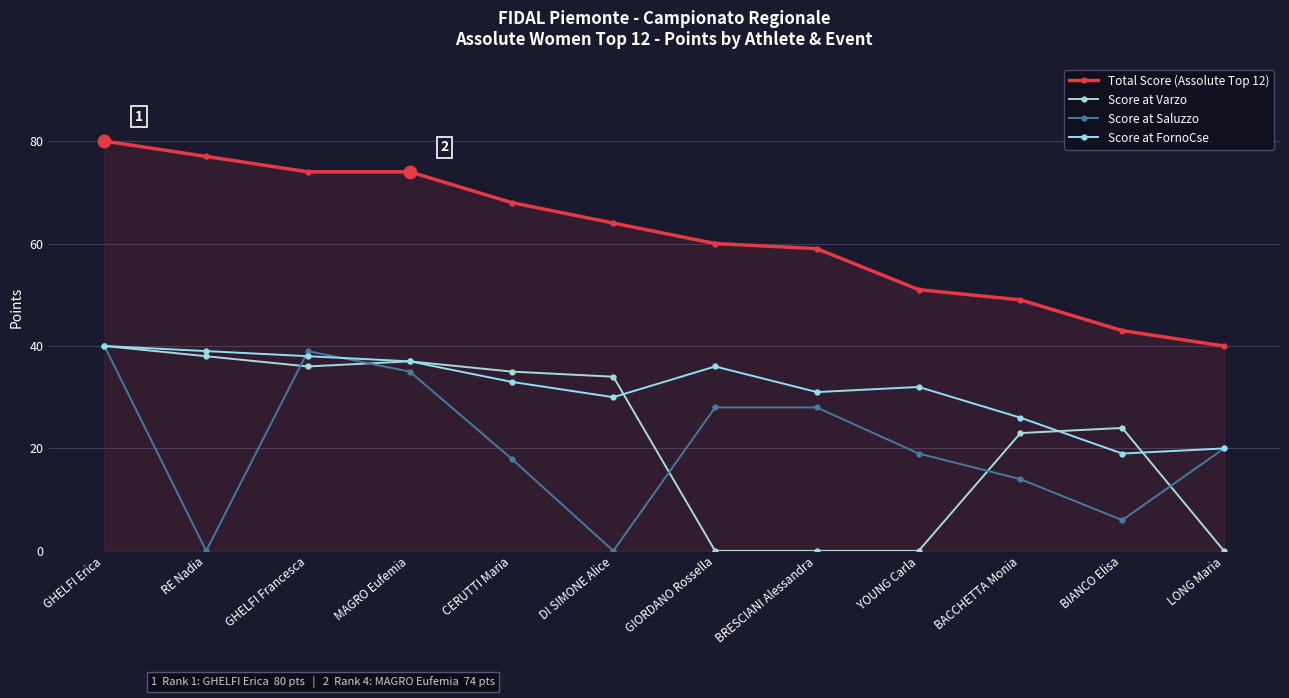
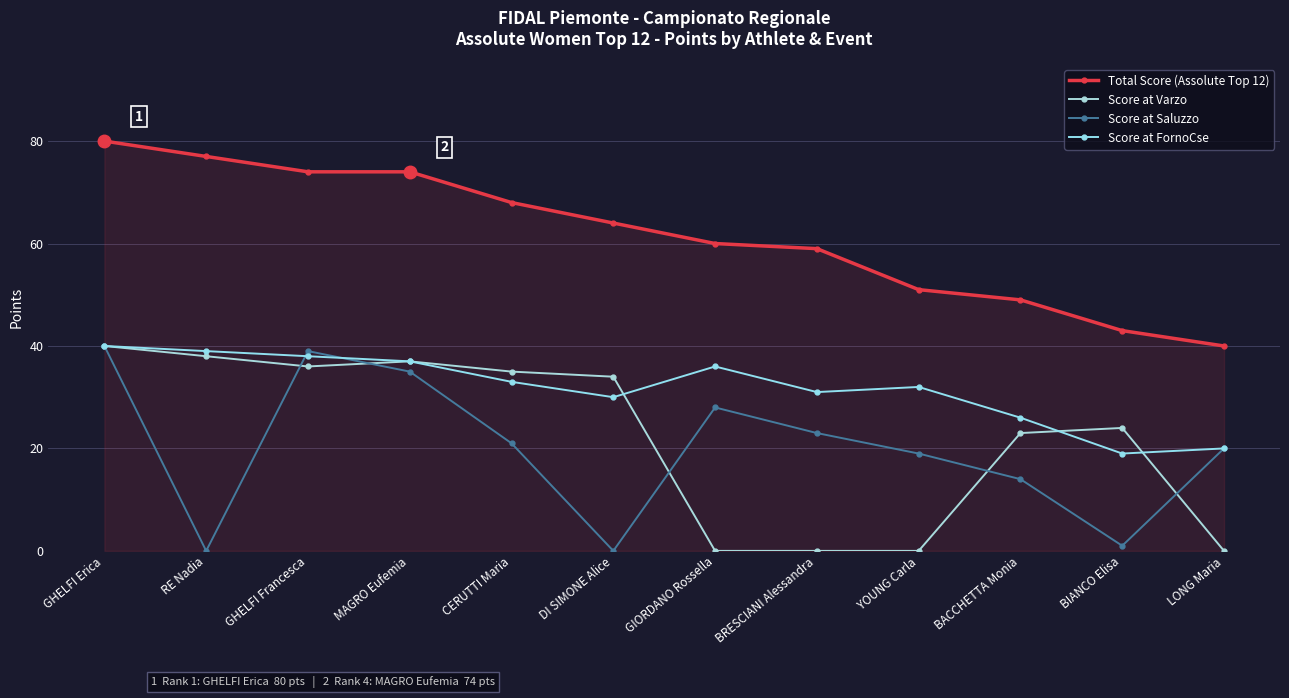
Score at Saluzzo, CERUTTI Maria: 18 -> 21
Score at Saluzzo, BRESCIANI Alessandra: 28 -> 23
Score at Saluzzo, BIANCO Elisa: 6 -> 1
